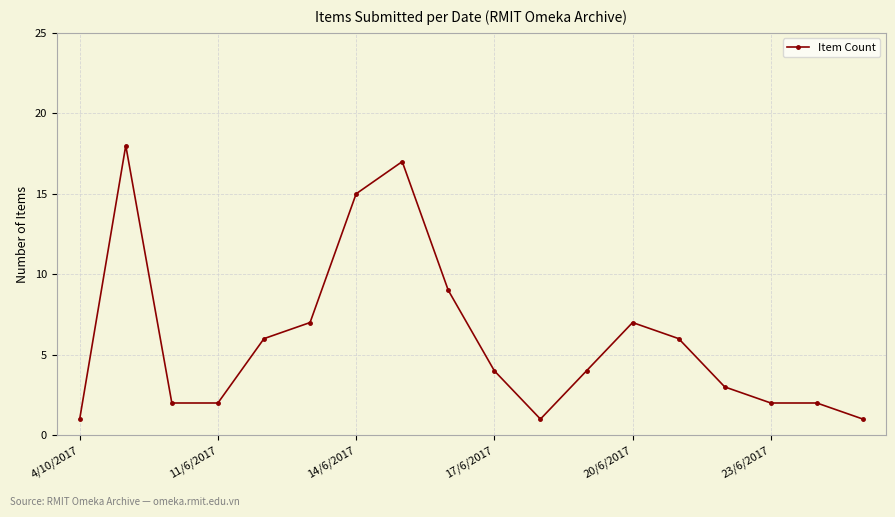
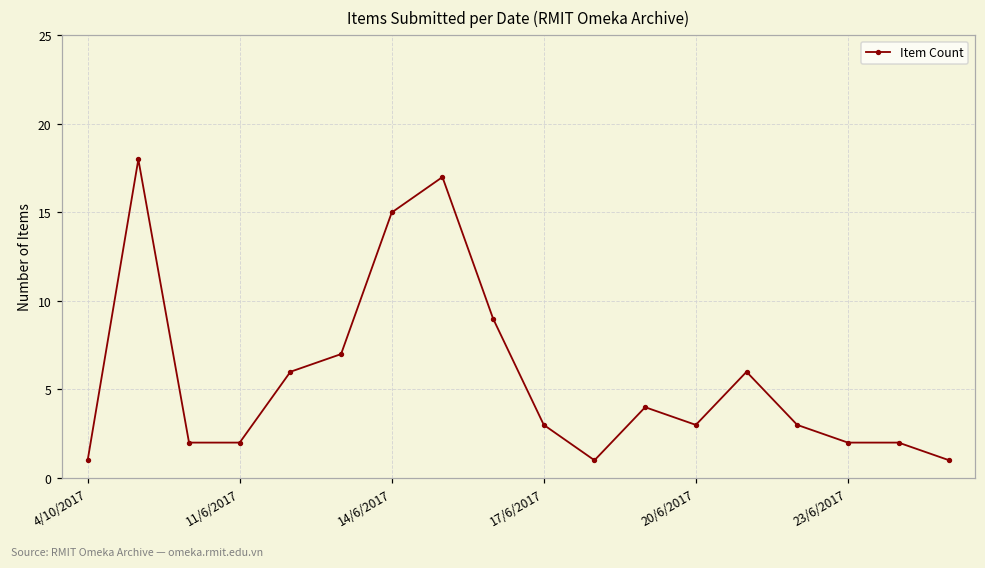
17/6/2017: 4 -> 3
20/6/2017: 7 -> 3
